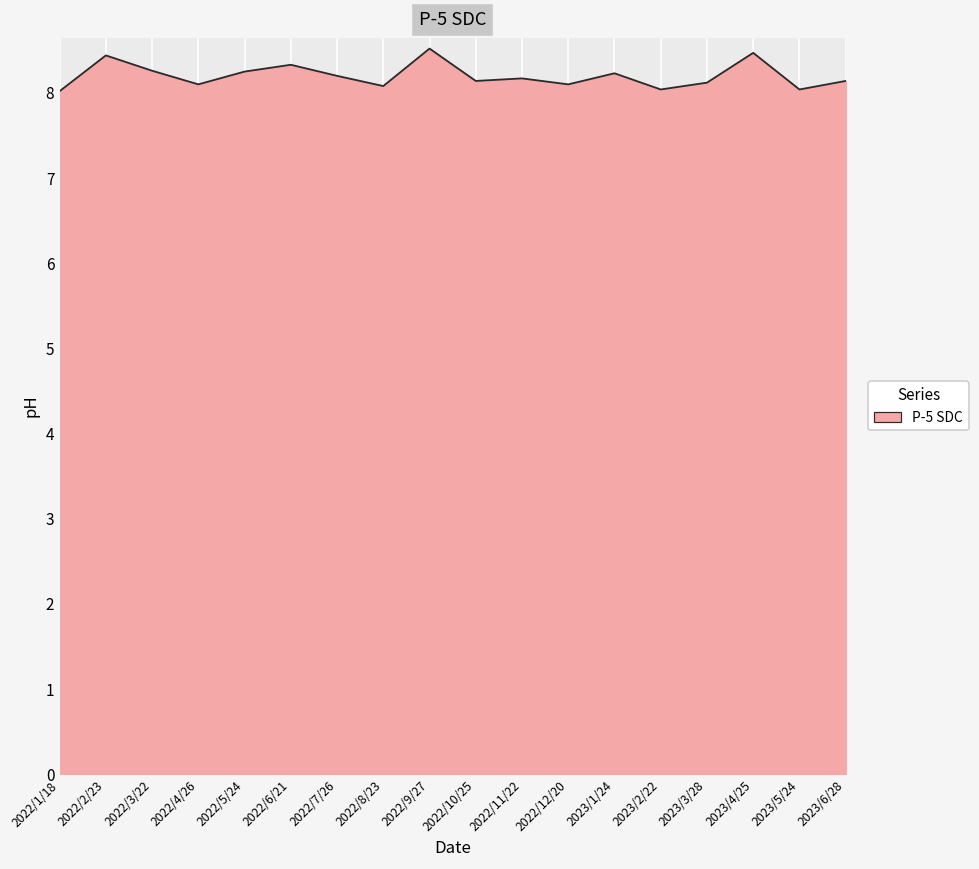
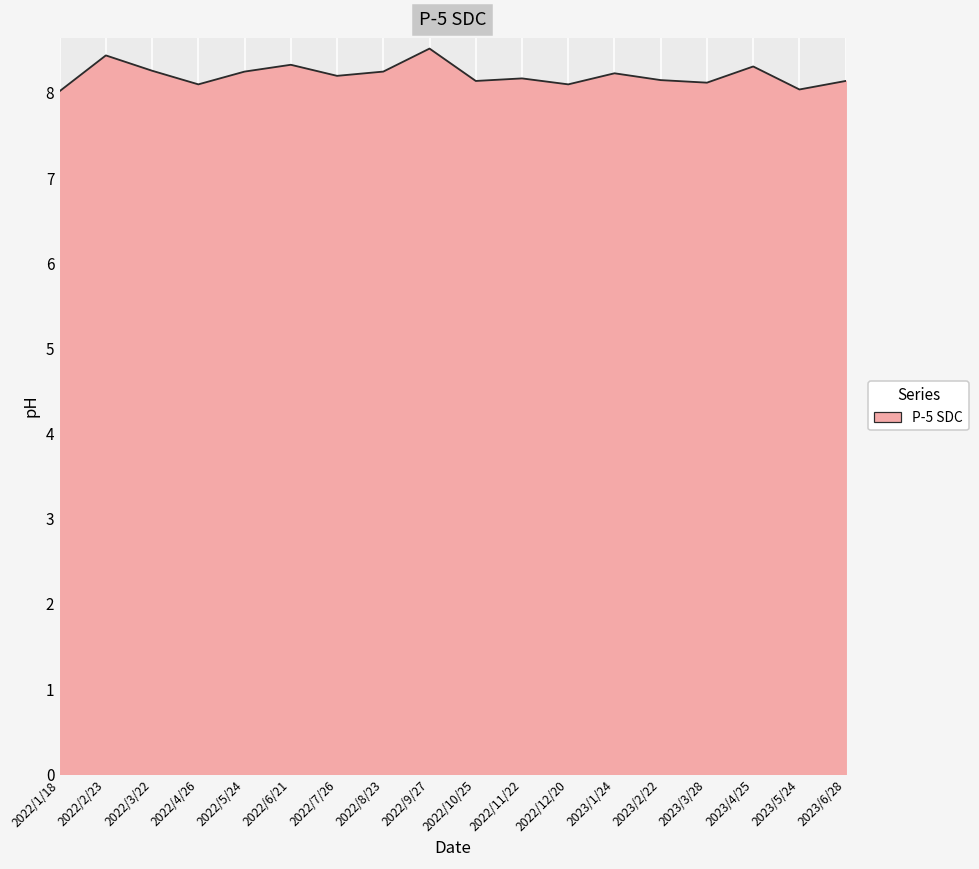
2022/8/23: 8.1 -> 8.3
2023/2/22: 8.0 -> 8.2
2023/4/25: 8.5 -> 8.3
